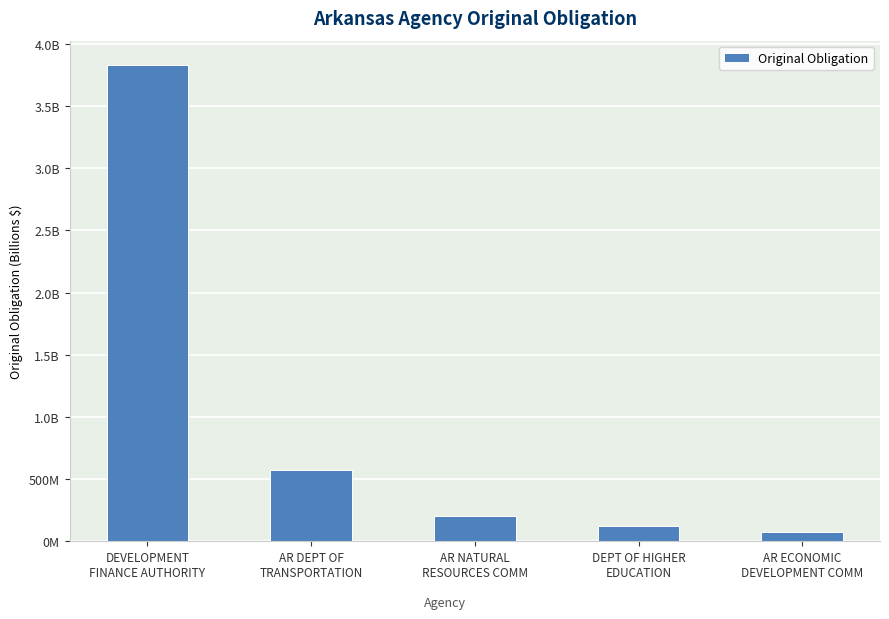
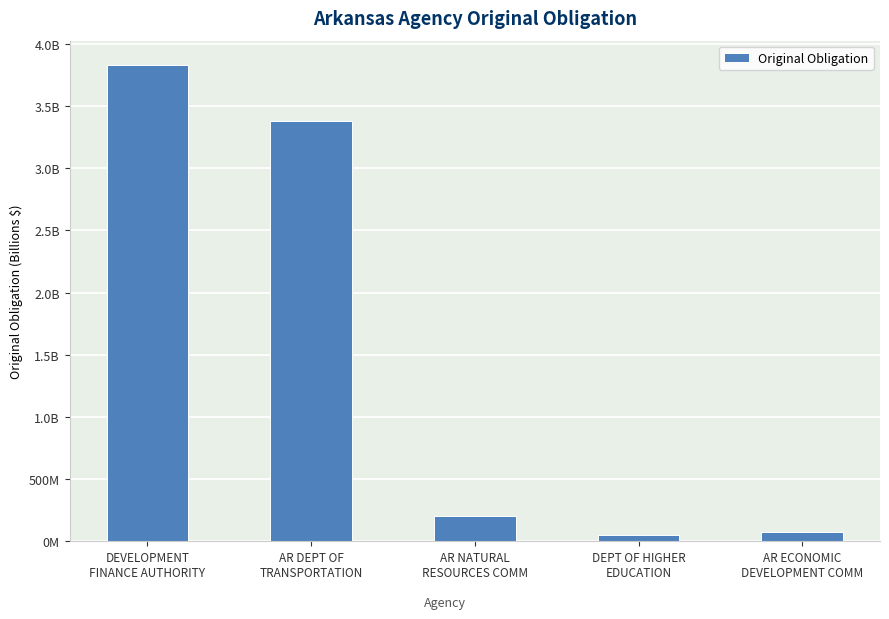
AR DEPT OF TRANSPORTATION: 580000000 -> 3380000000
DEPT OF HIGHER EDUCATION: 130000000 -> 50000000
